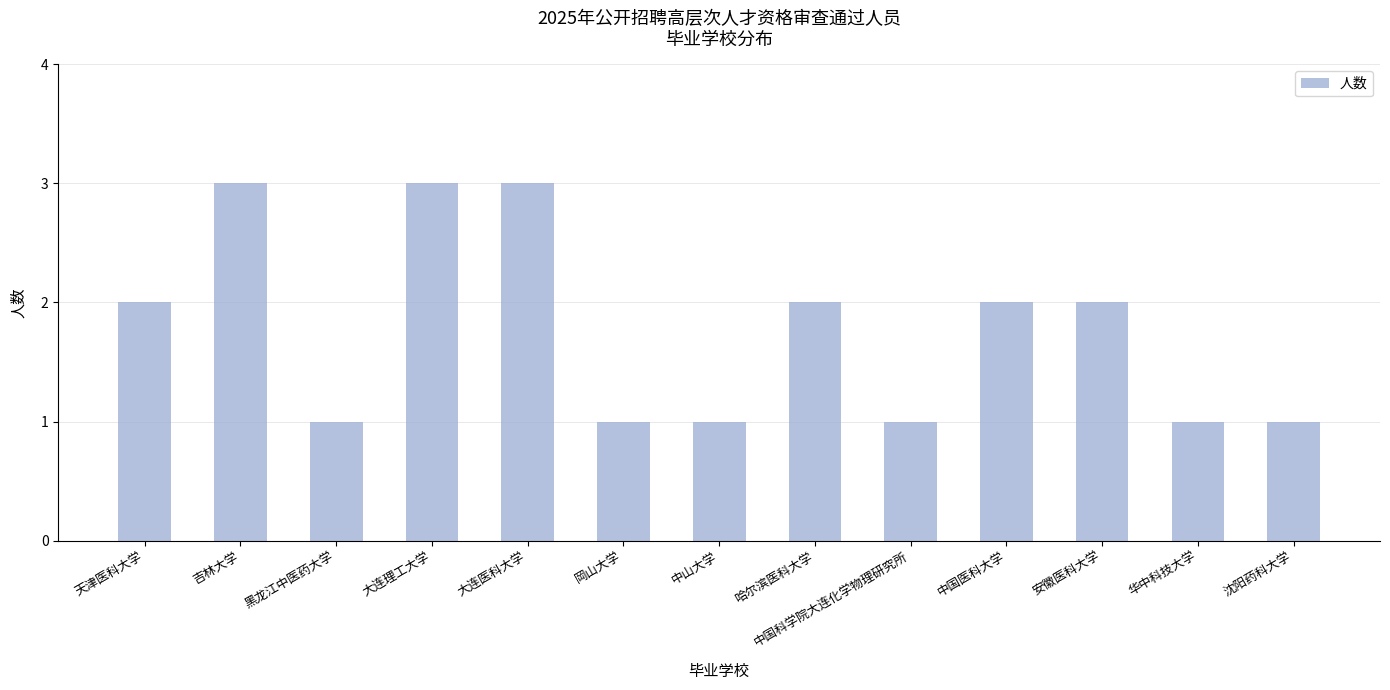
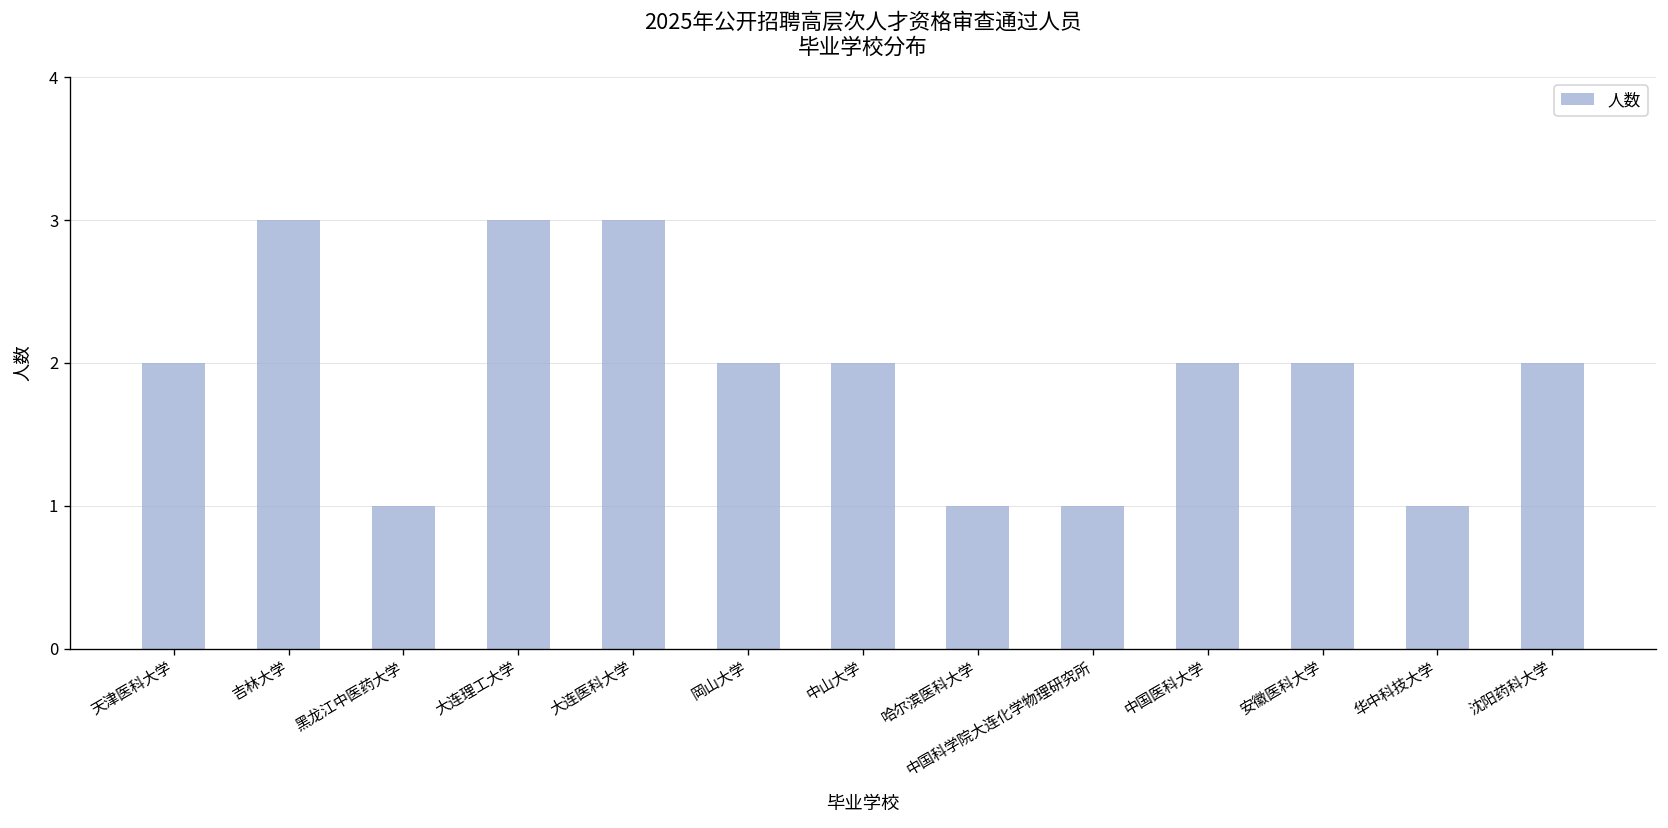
岡山大学: 1 -> 2
中山大学: 1 -> 2
哈尔滨医科大学: 2 -> 1
沈阳药科大学: 1 -> 2
